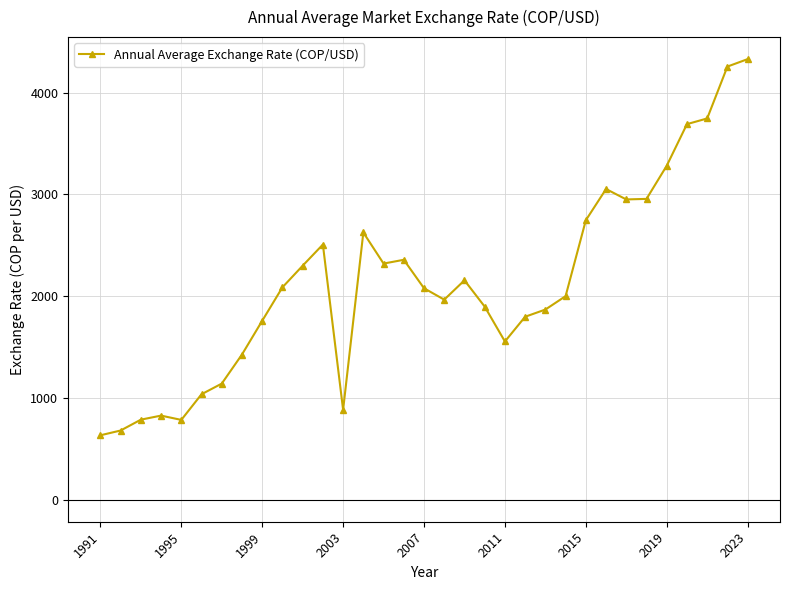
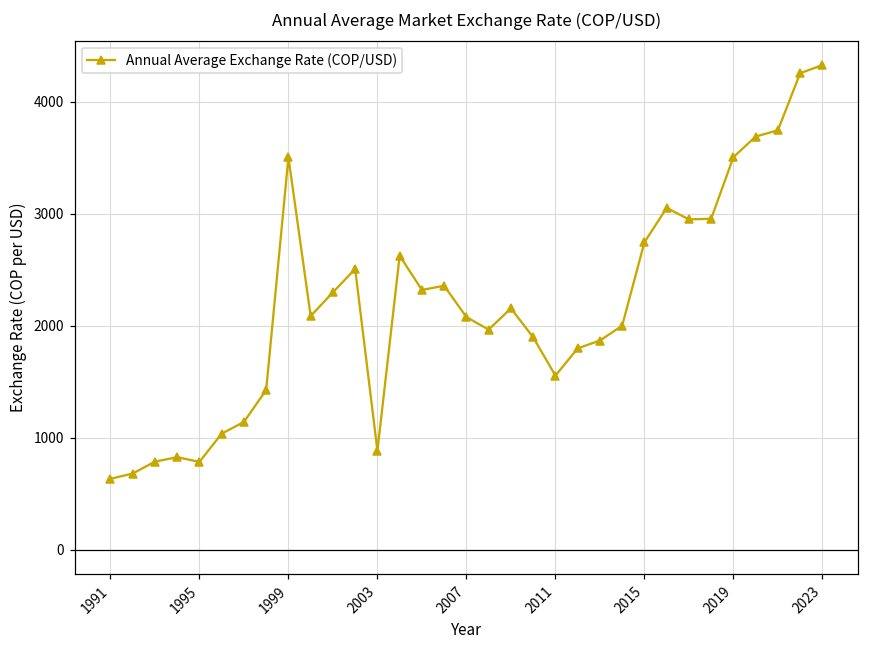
1999: 1760 -> 3510
2019: 3280 -> 3510
